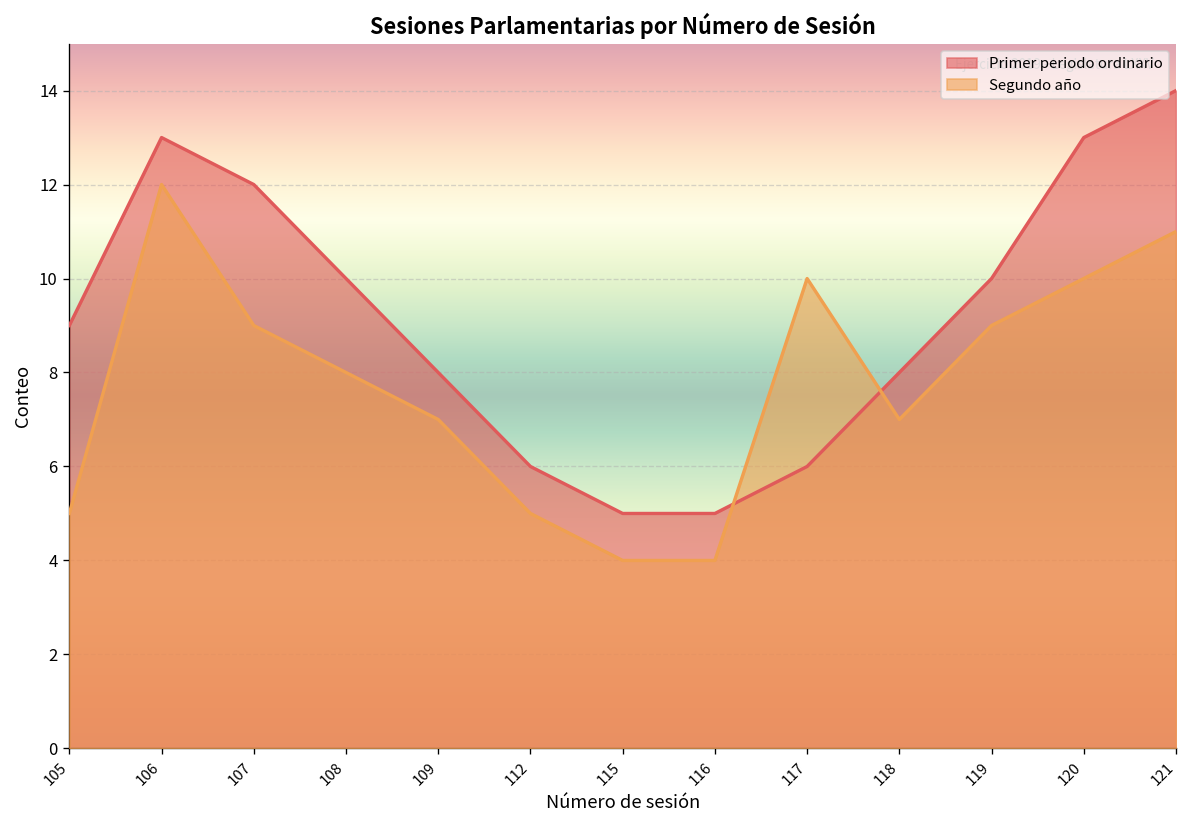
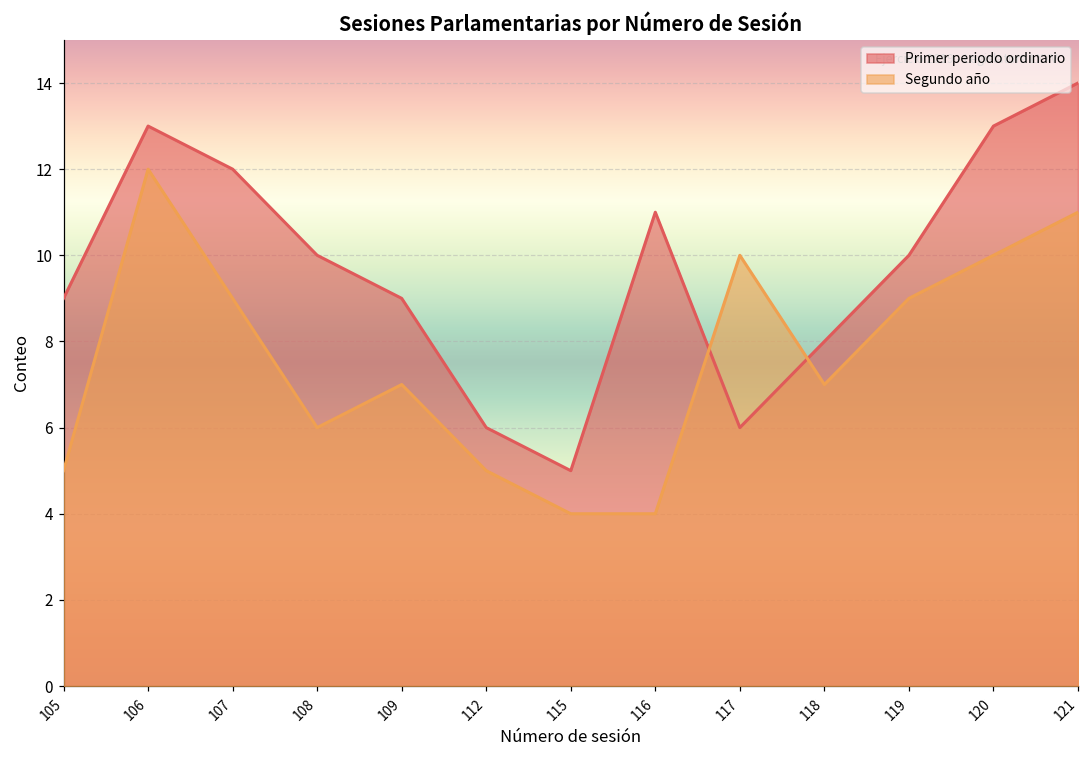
Segundo año, 108: 8 -> 6
Primer periodo ordinario, 109: 8 -> 9
Primer periodo ordinario, 116: 5 -> 11
